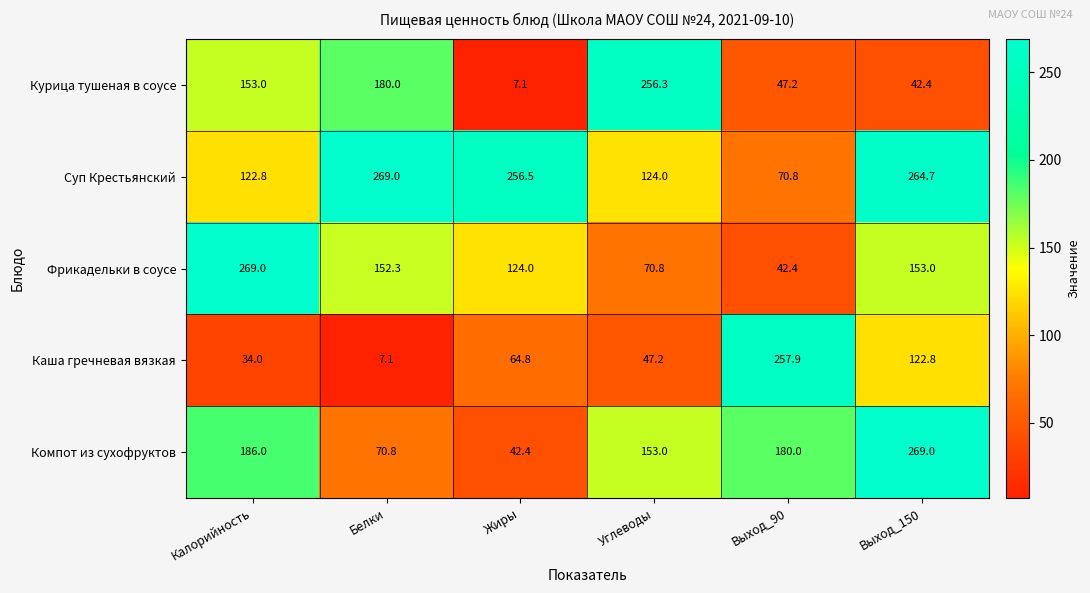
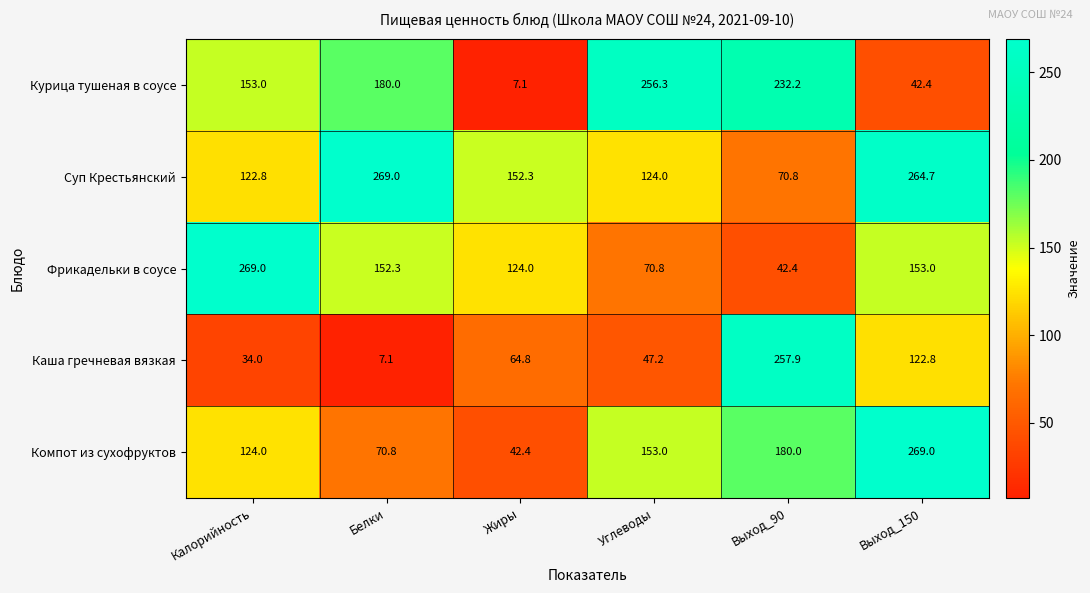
Курица тушеная в соусе, Выход_90: 47.2 -> 232.2
Суп Крестьянский, Жиры: 256.5 -> 152.3
Компот из сухофруктов, Калорийность: 186.0 -> 124.0
